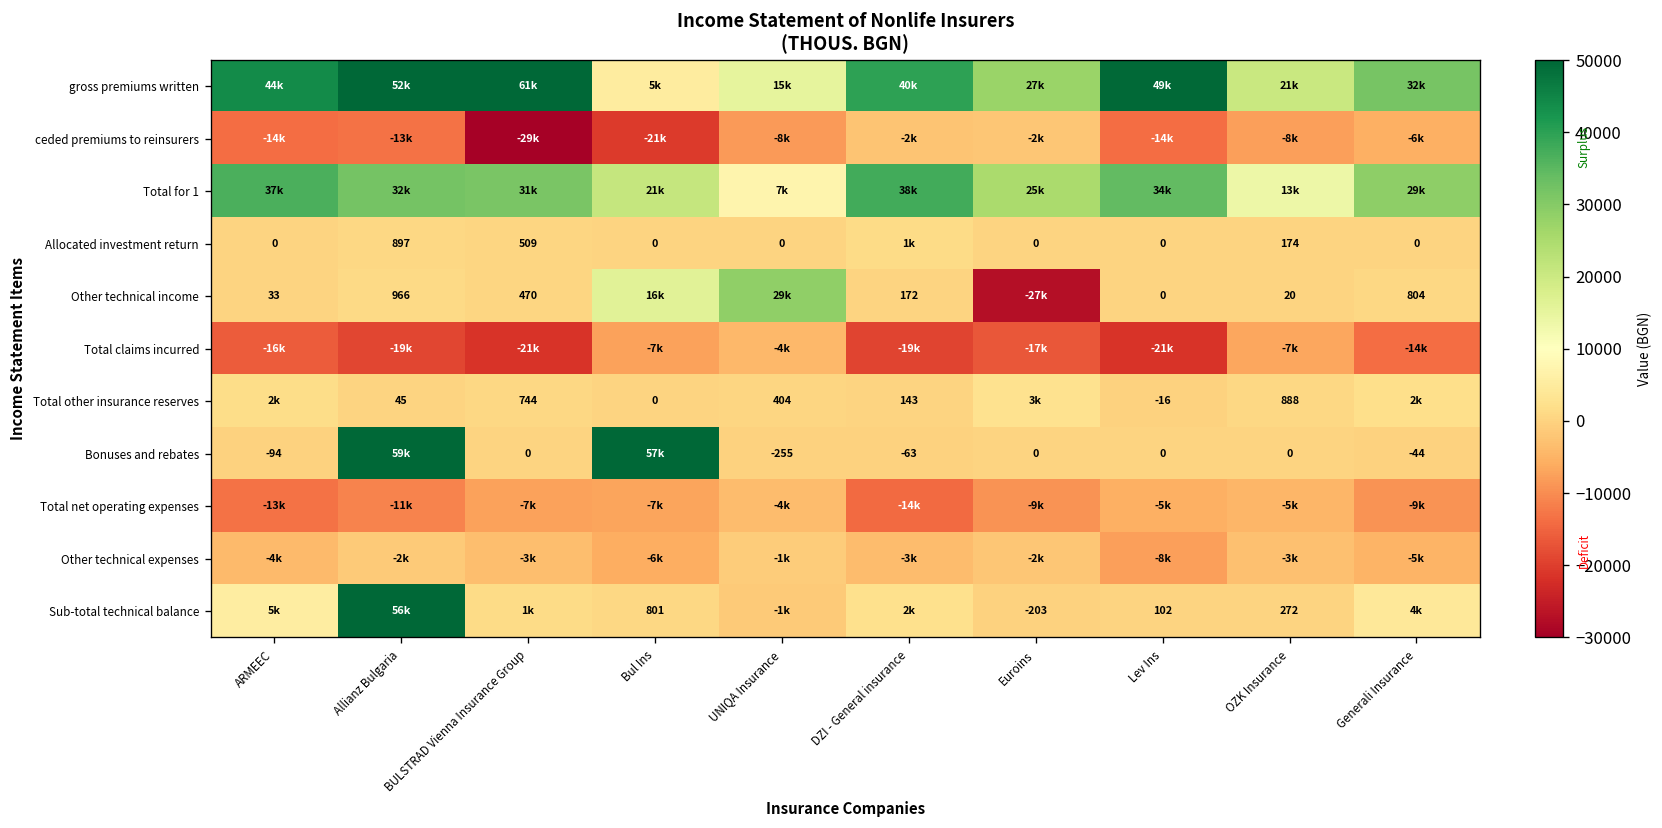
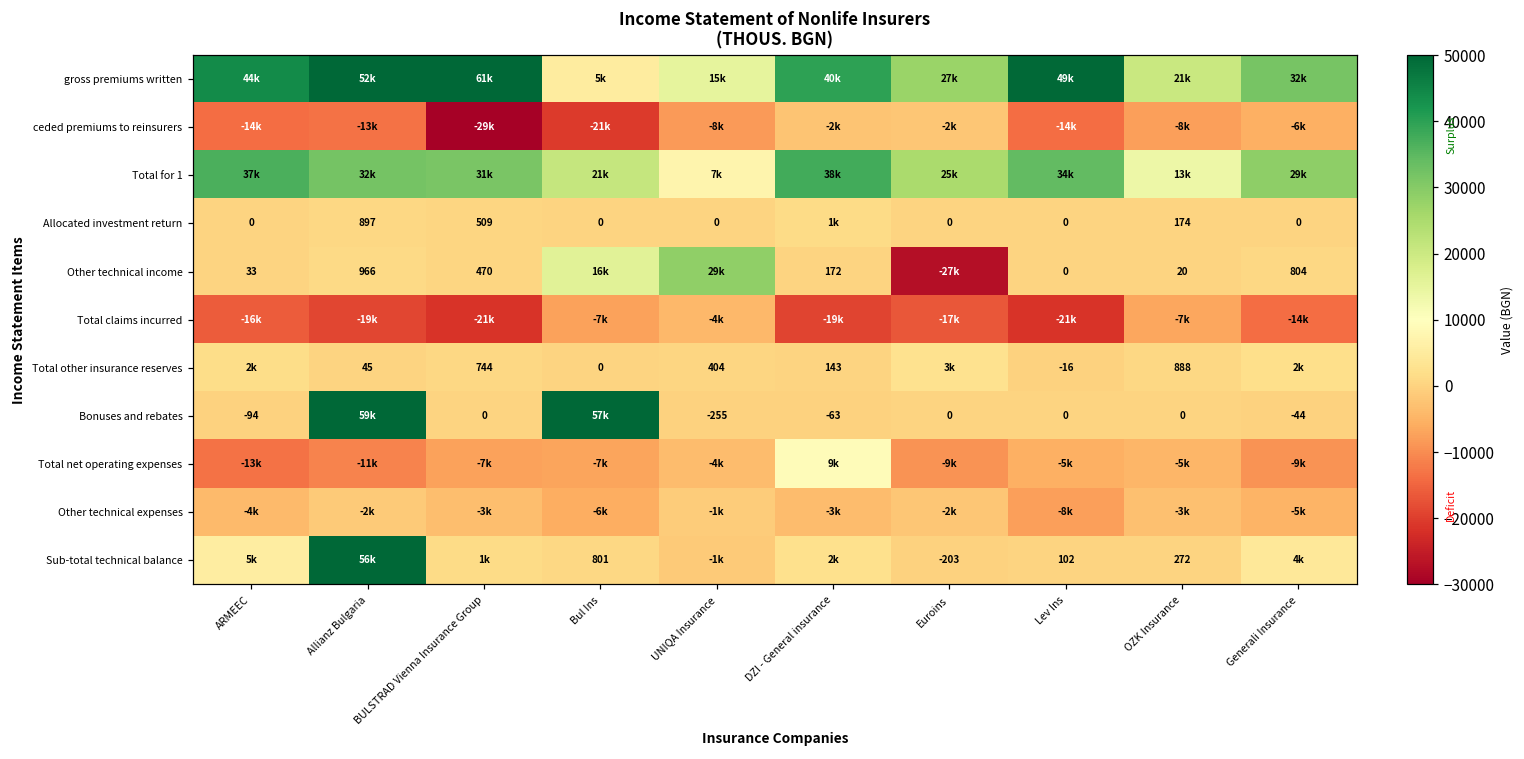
Total net operating expenses, DZI - General insurance: -14k -> 9k
